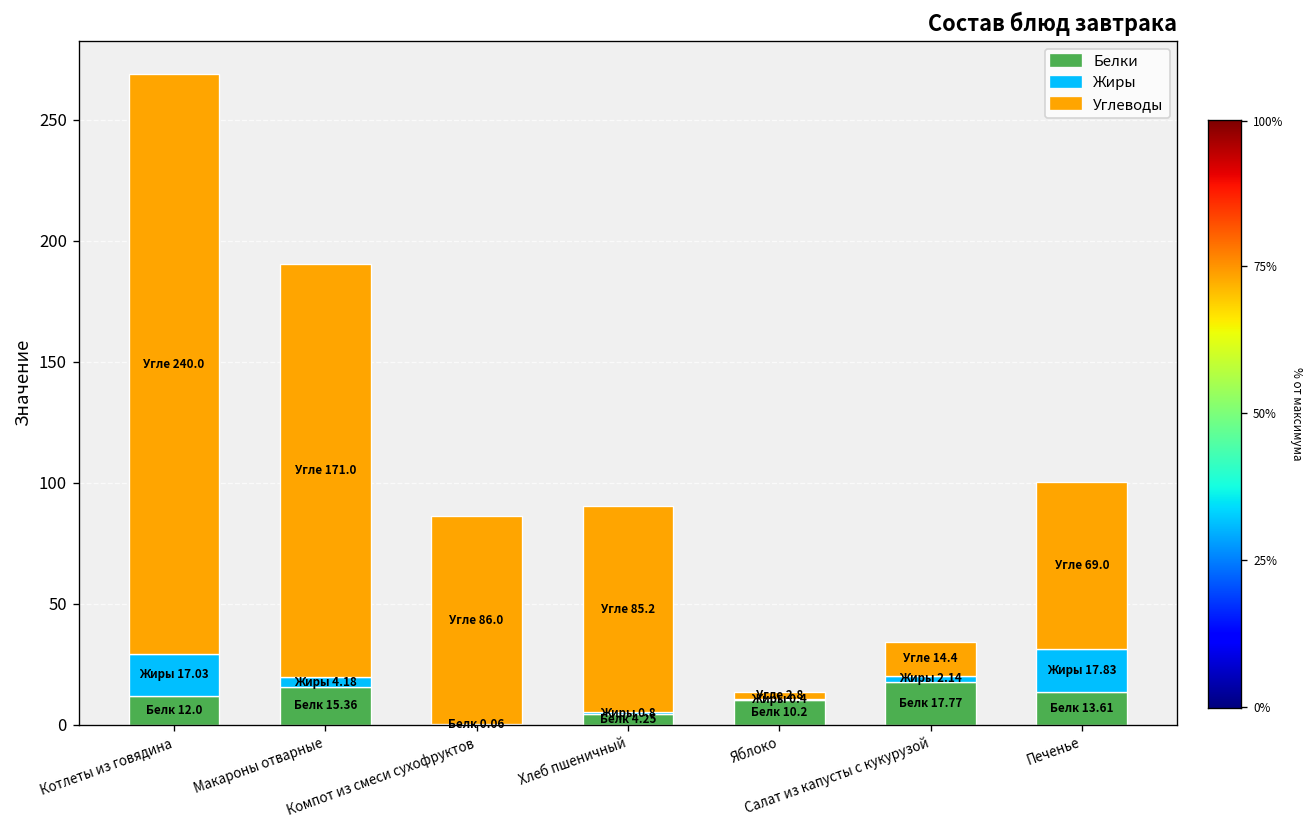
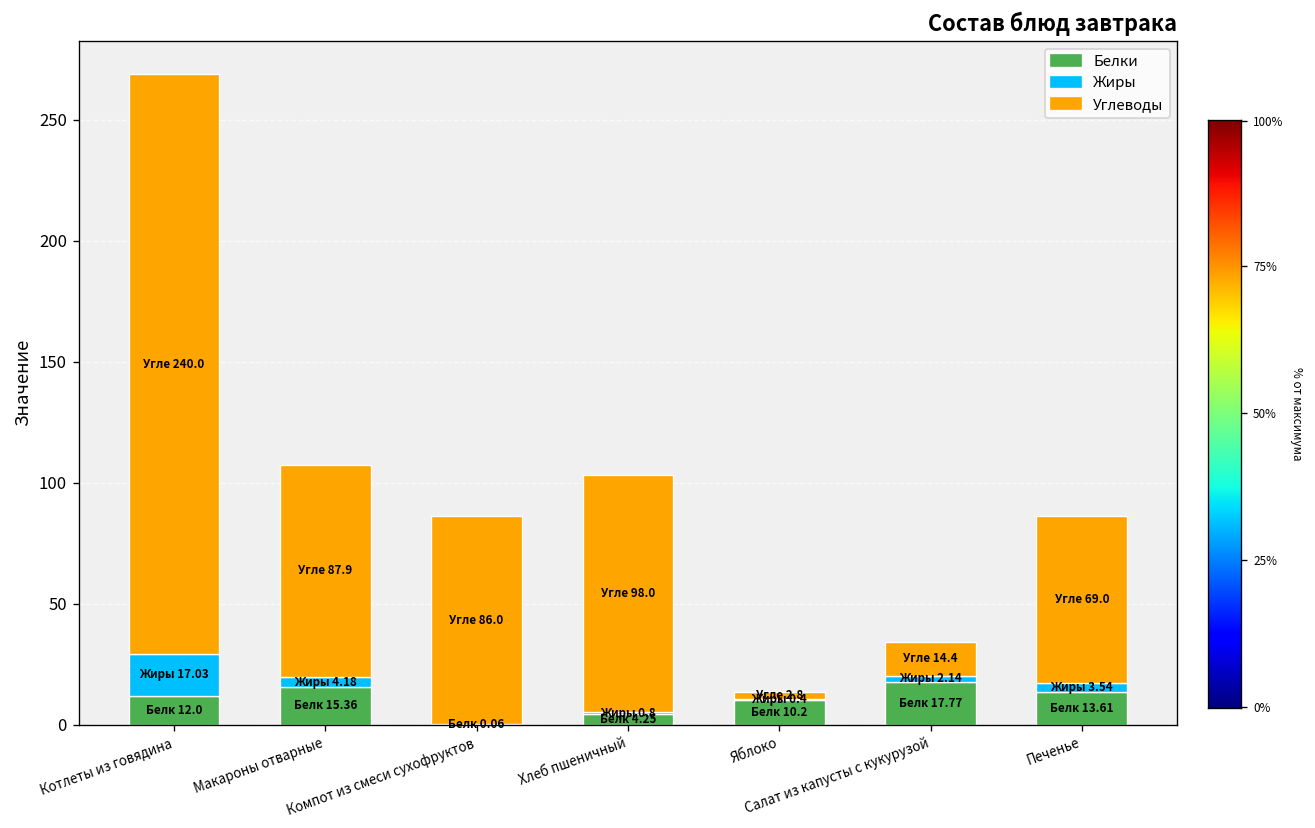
Углеводы, Макароны отварные: 171.0 -> 87.9
Углеводы, Хлеб пшеничный: 85.2 -> 98.0
Жиры, Печенье: 17.83 -> 3.54
